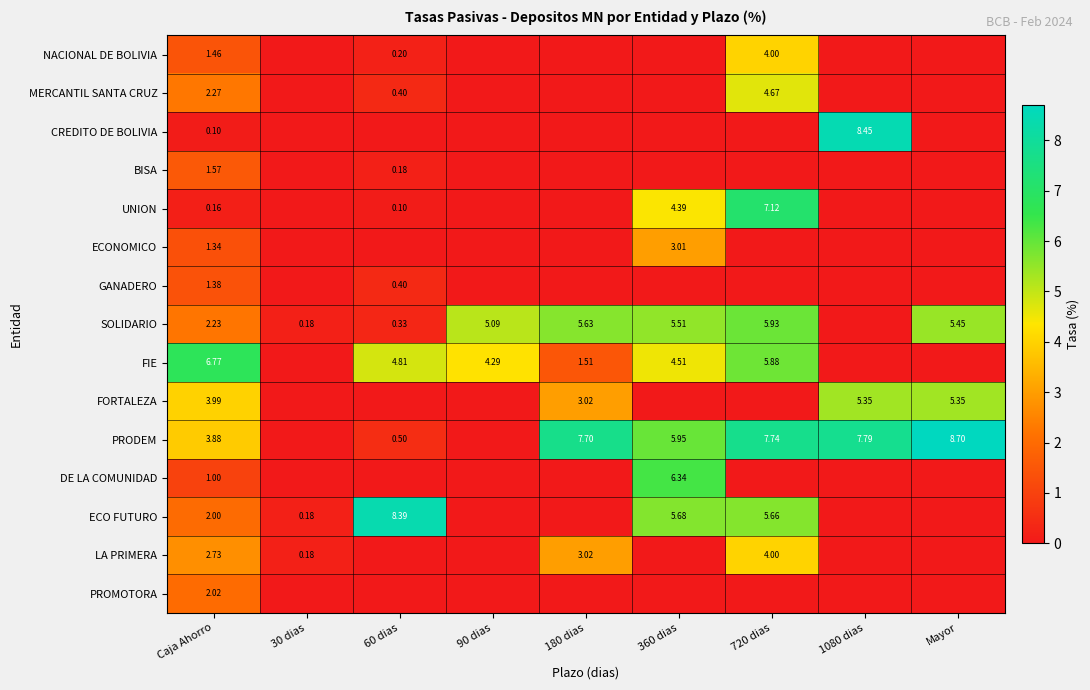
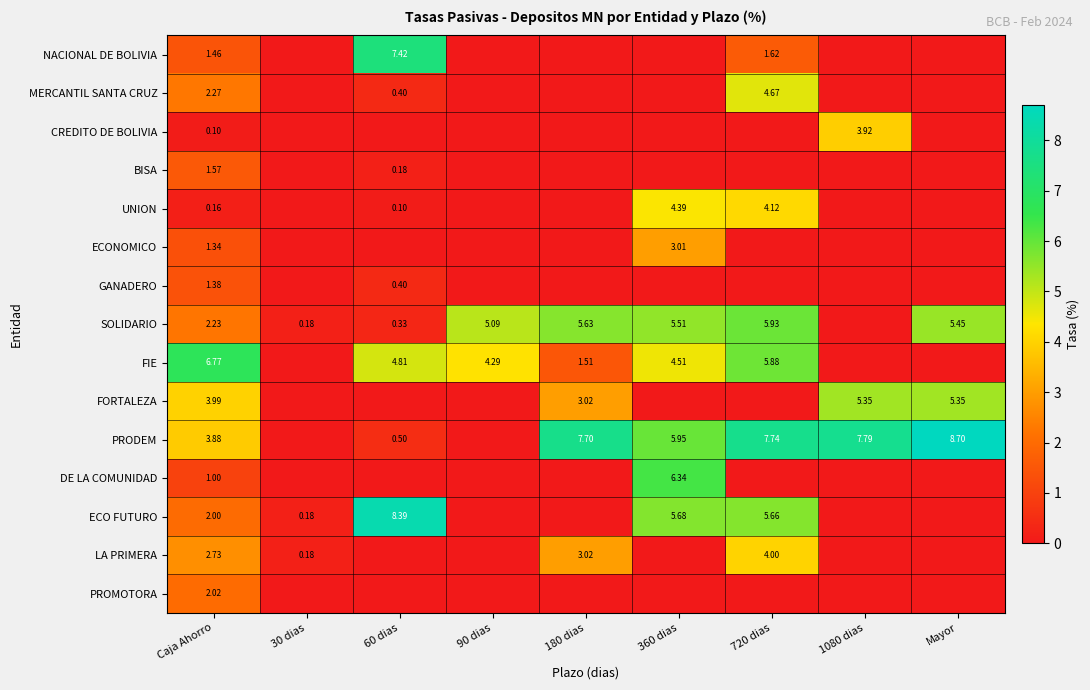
NACIONAL DE BOLIVIA, 60 dias: 0.20 -> 7.42
NACIONAL DE BOLIVIA, 720 dias: 4.00 -> 1.62
CREDITO DE BOLIVIA, 1080 dias: 8.45 -> 3.92
UNION, 720 dias: 7.12 -> 4.12
